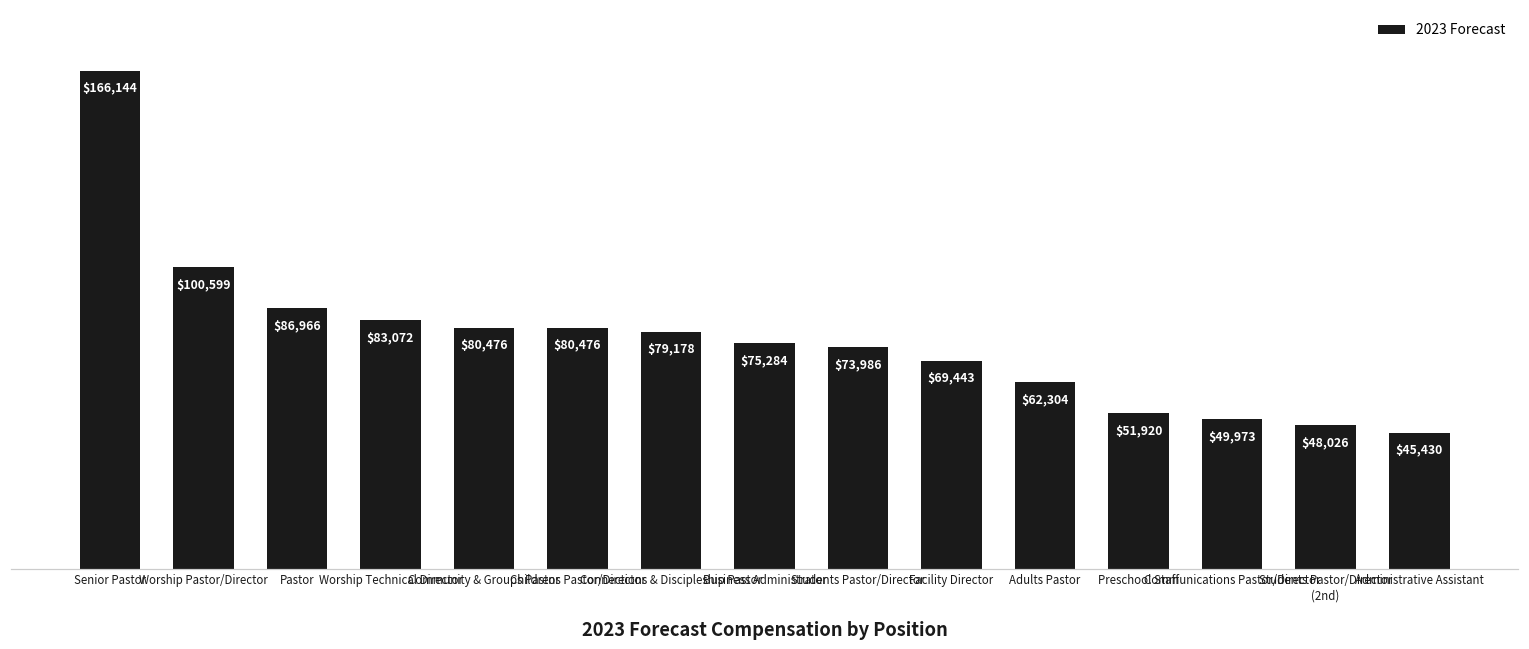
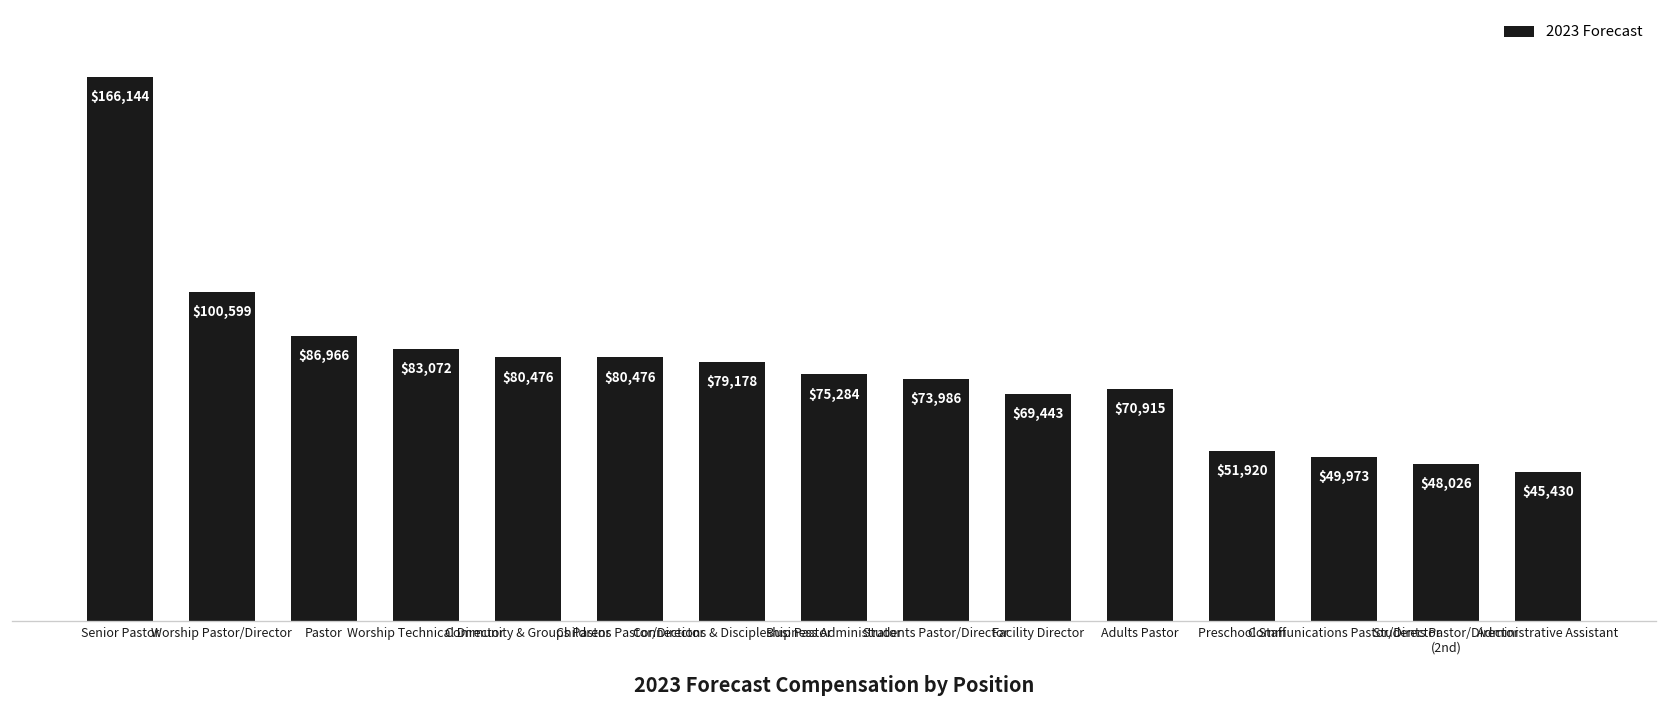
Adults Pastor: $62,304 -> $70,915
